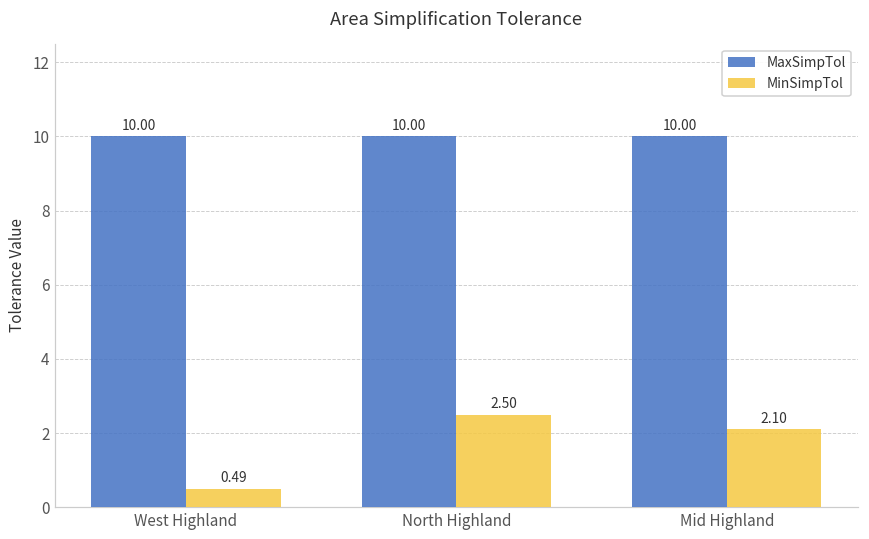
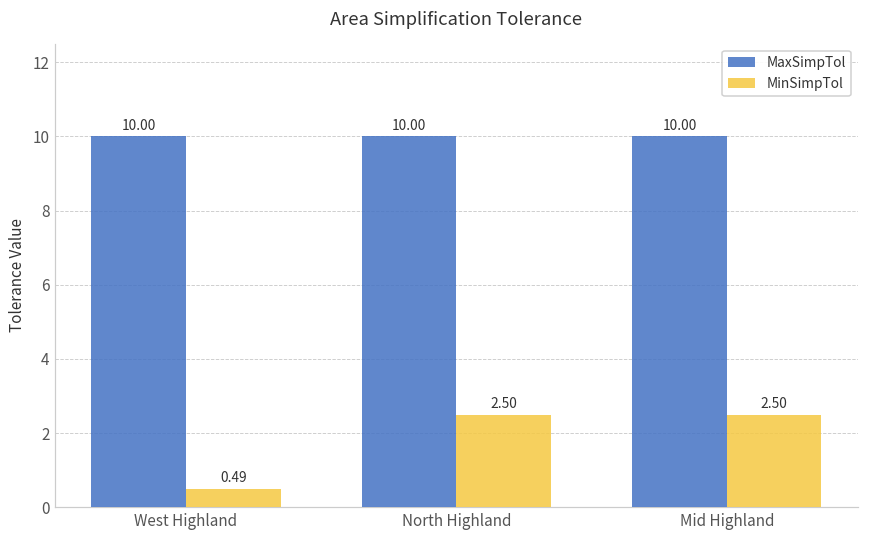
MinSimpTol, Mid Highland: 2.10 -> 2.50
